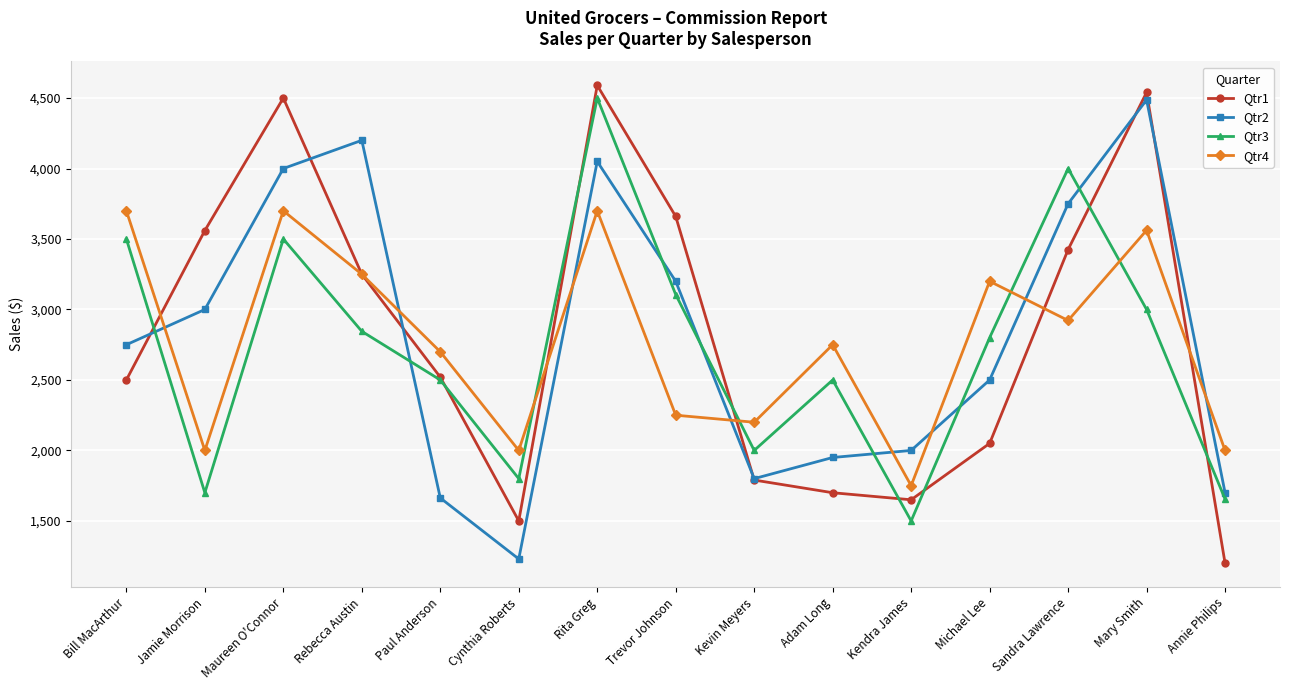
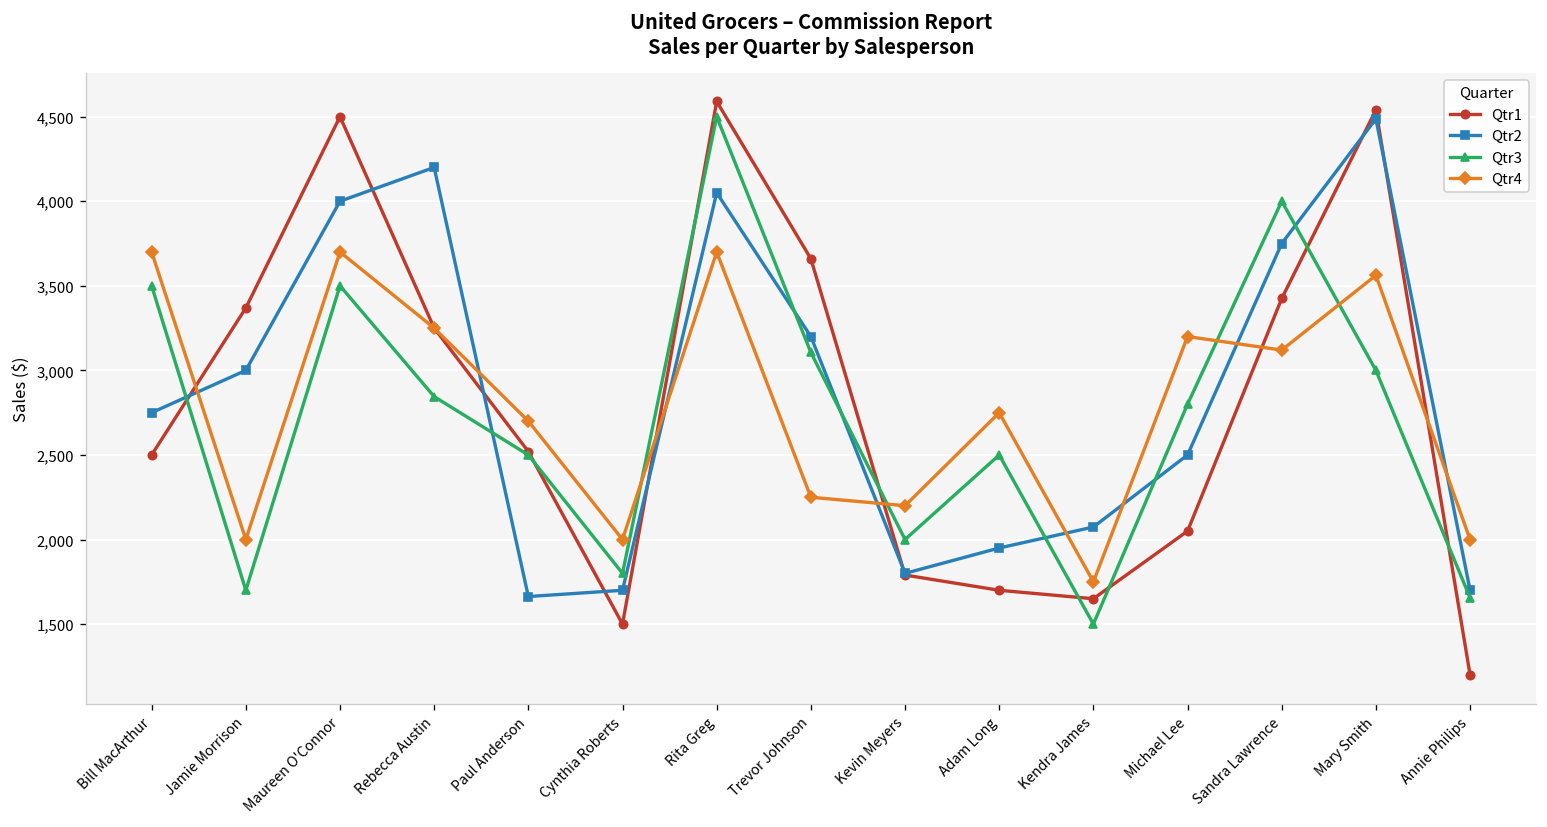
Qtr1, Jamie Morrison: 3,560 -> 3,370
Qtr2, Cynthia Roberts: 1,230 -> 1,700
Qtr2, Kendra James: 2,000 -> 2,070
Qtr4, Sandra Lawrence: 2,920 -> 3,120
